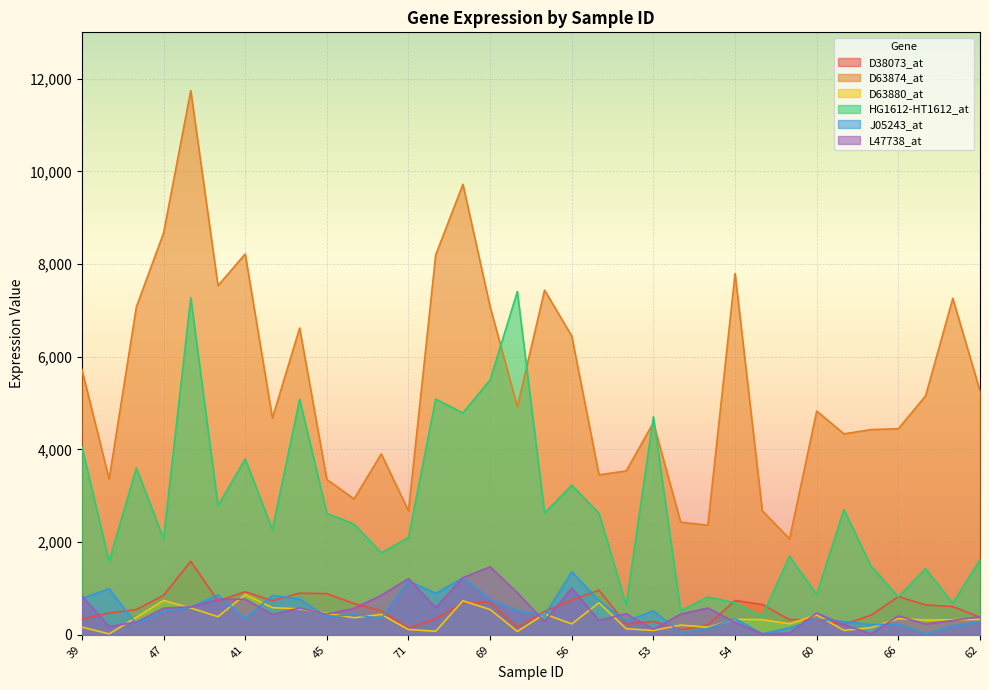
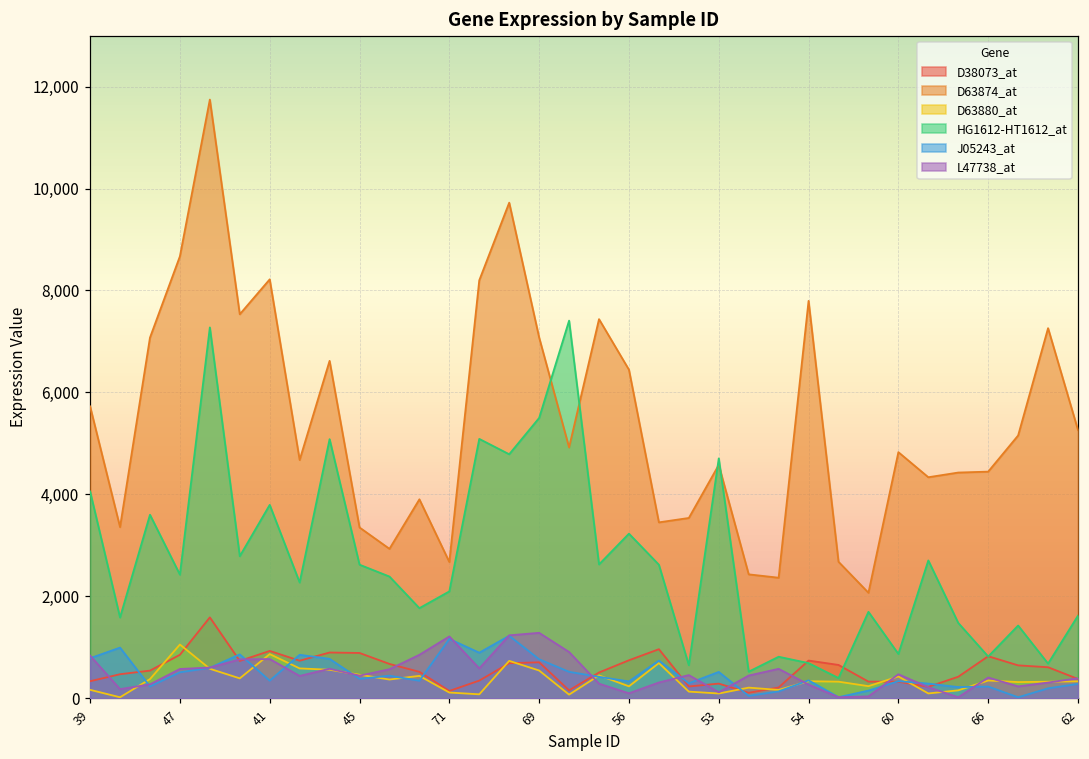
D63880_at, 47: 700 -> 1,100
HG1612-HT1612_at, 47: 2,100 -> 2,400
L47738_at, 69: 1,500 -> 1,300
J05243_at, 56: 1,400 -> 300
L47738_at, 56: 1,000 -> 100
